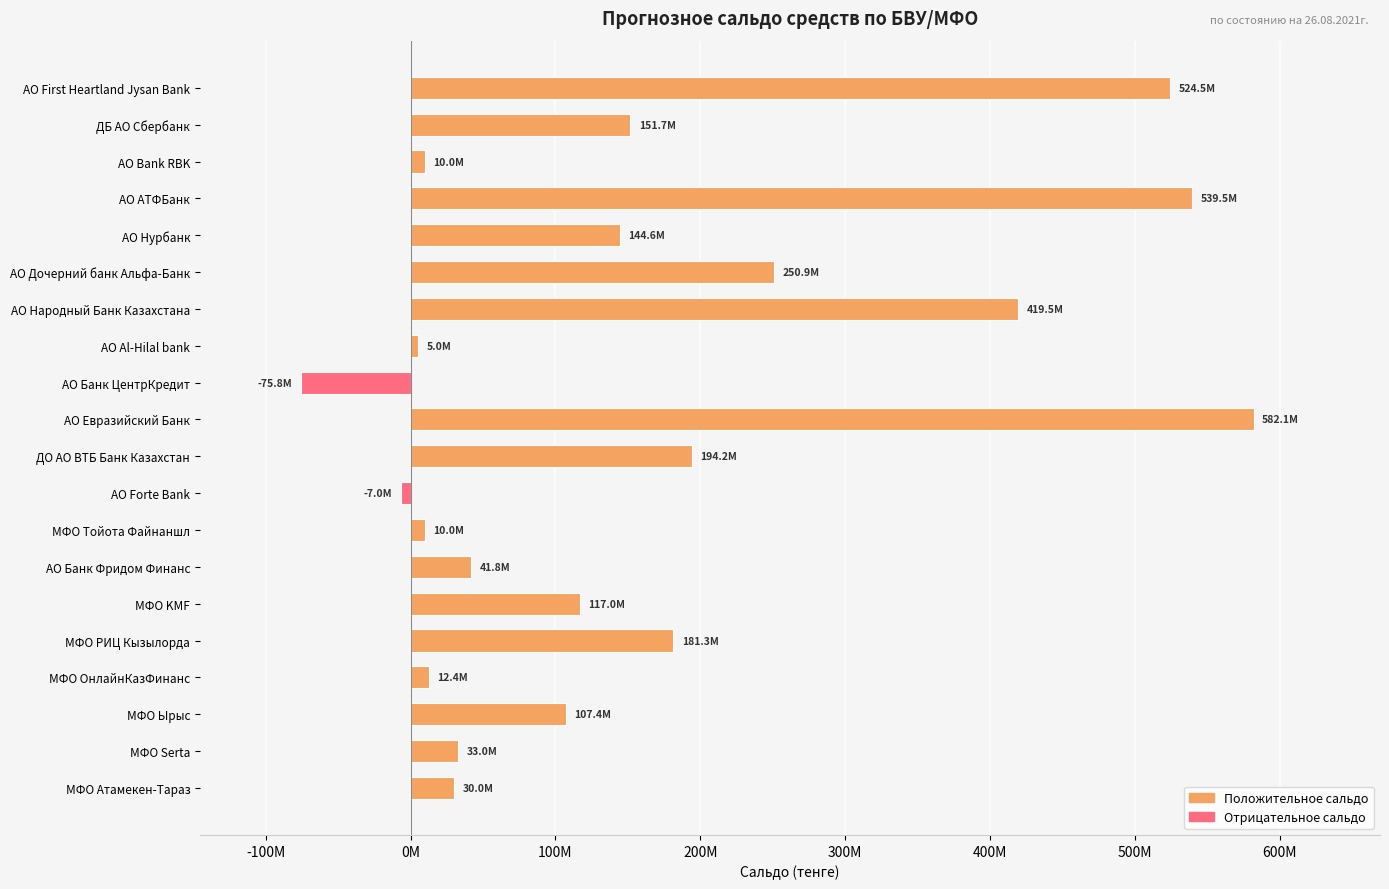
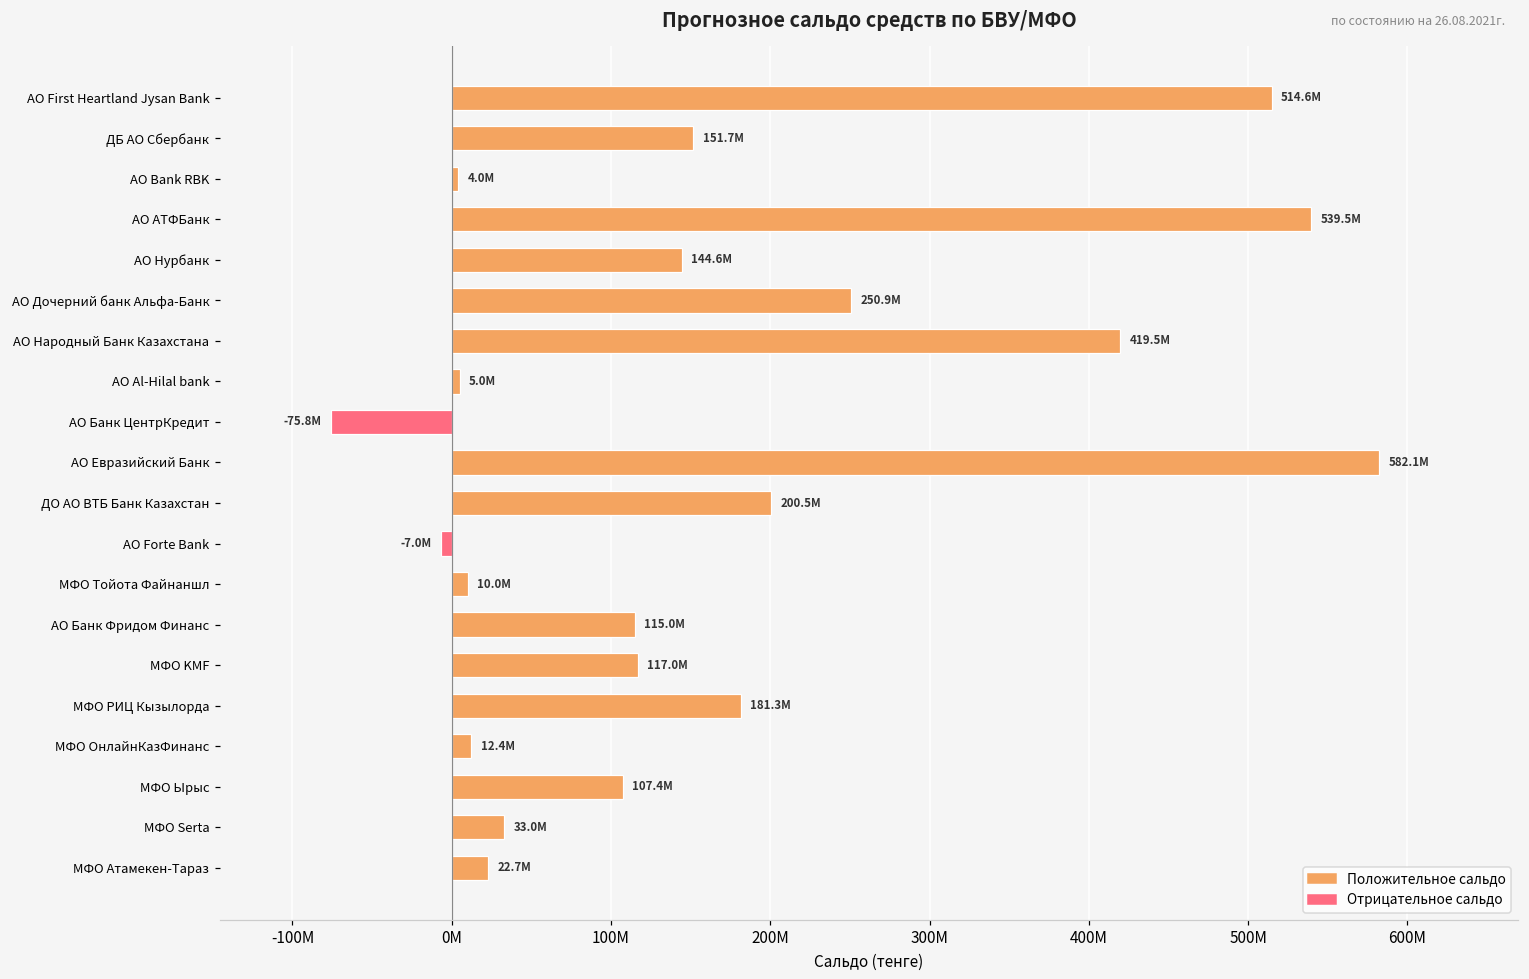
АО First Heartland Jysan Bank: 524.5M -> 514.6M
АО Bank RBK: 10.0M -> 4.0M
ДО АО ВТБ Банк Казахстан: 194.2M -> 200.5M
АО Банк Фридом Финанс: 41.8M -> 115.0M
МФО Атамекен-Тараз: 30.0M -> 22.7M
